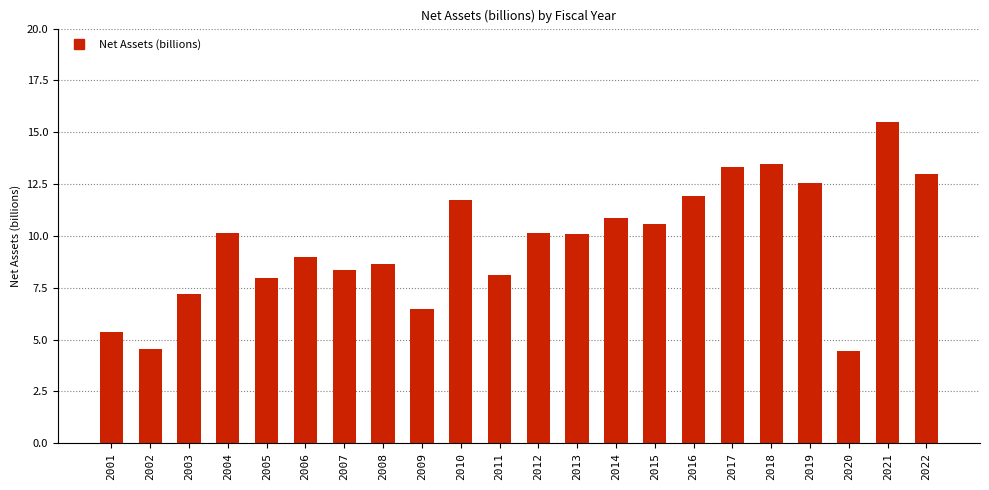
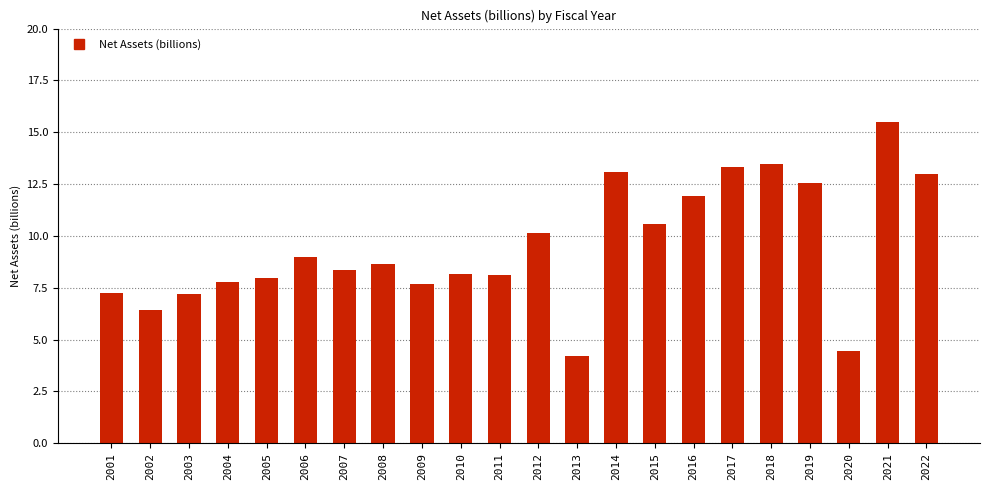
2001: 5.4 -> 7.2
2002: 4.5 -> 6.4
2004: 10.1 -> 7.8
2009: 6.5 -> 7.7
2010: 11.7 -> 8.2
2013: 10.1 -> 4.2
2014: 10.9 -> 13.1
